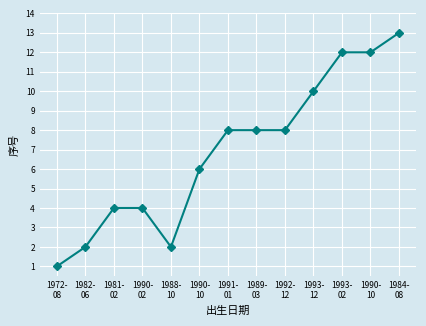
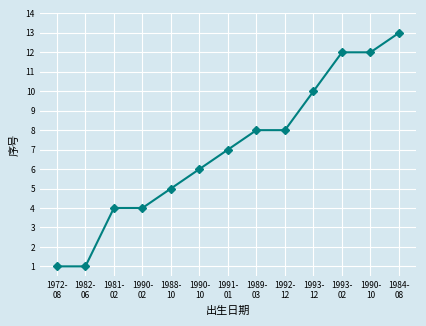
1982- 06: 2 -> 1
1988- 10: 2 -> 5
1991- 01: 8 -> 7
